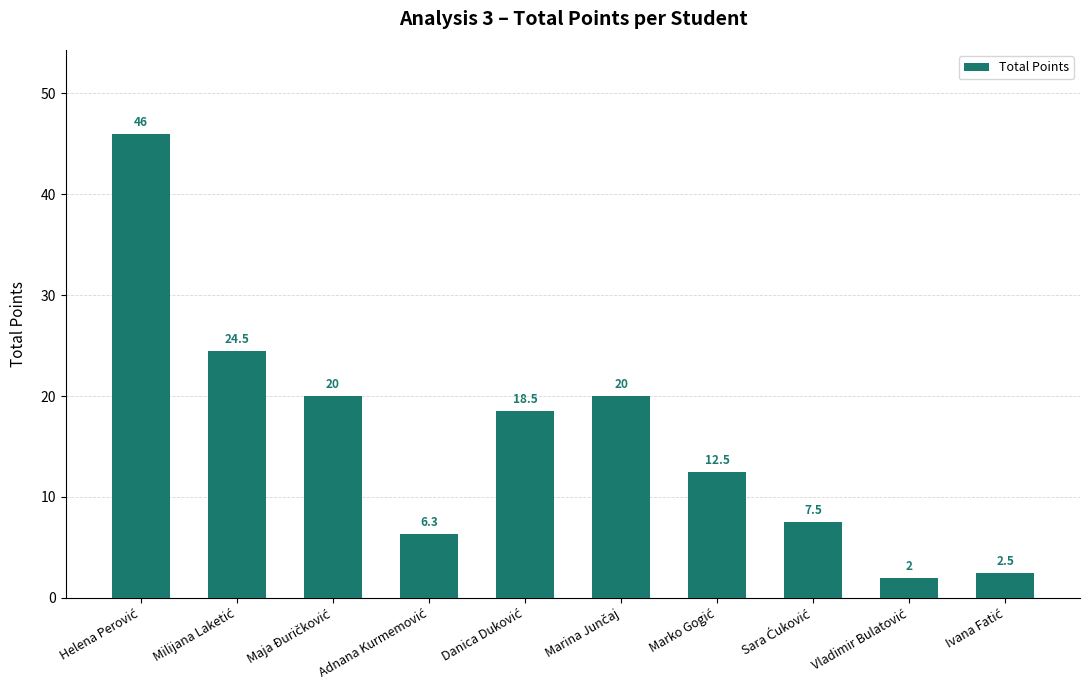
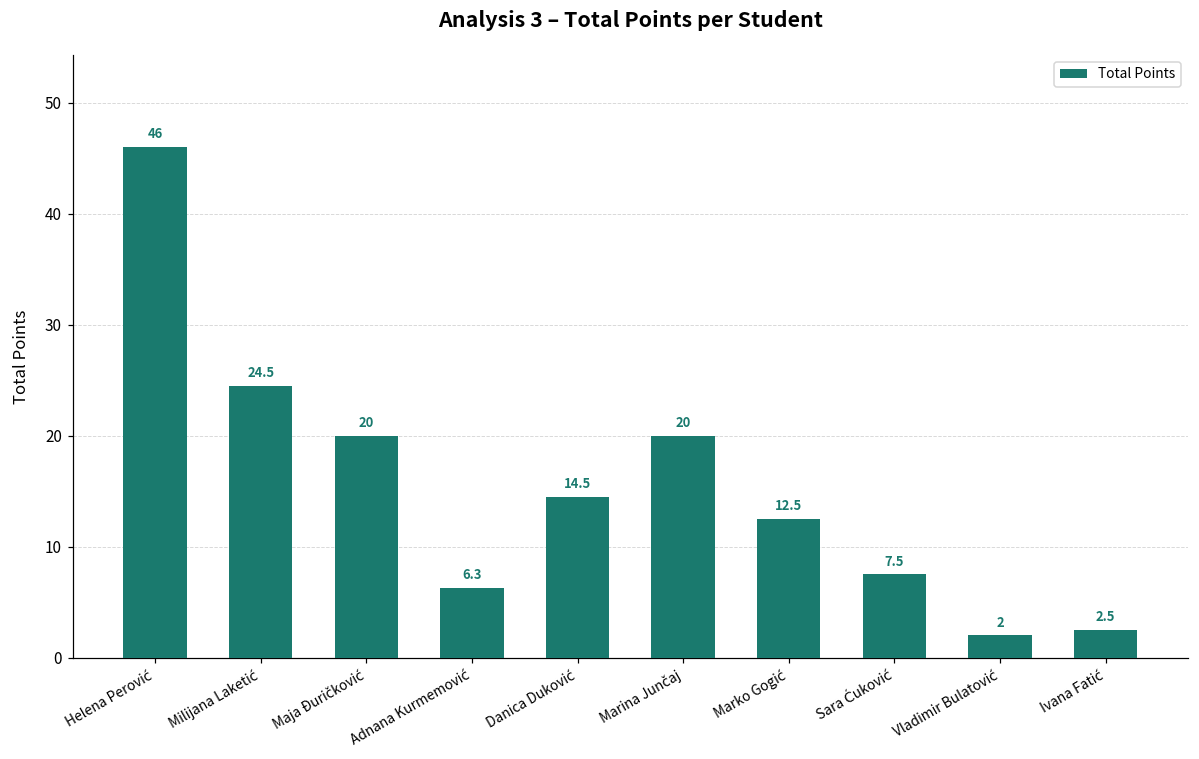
Danica Duković: 18.5 -> 14.5
